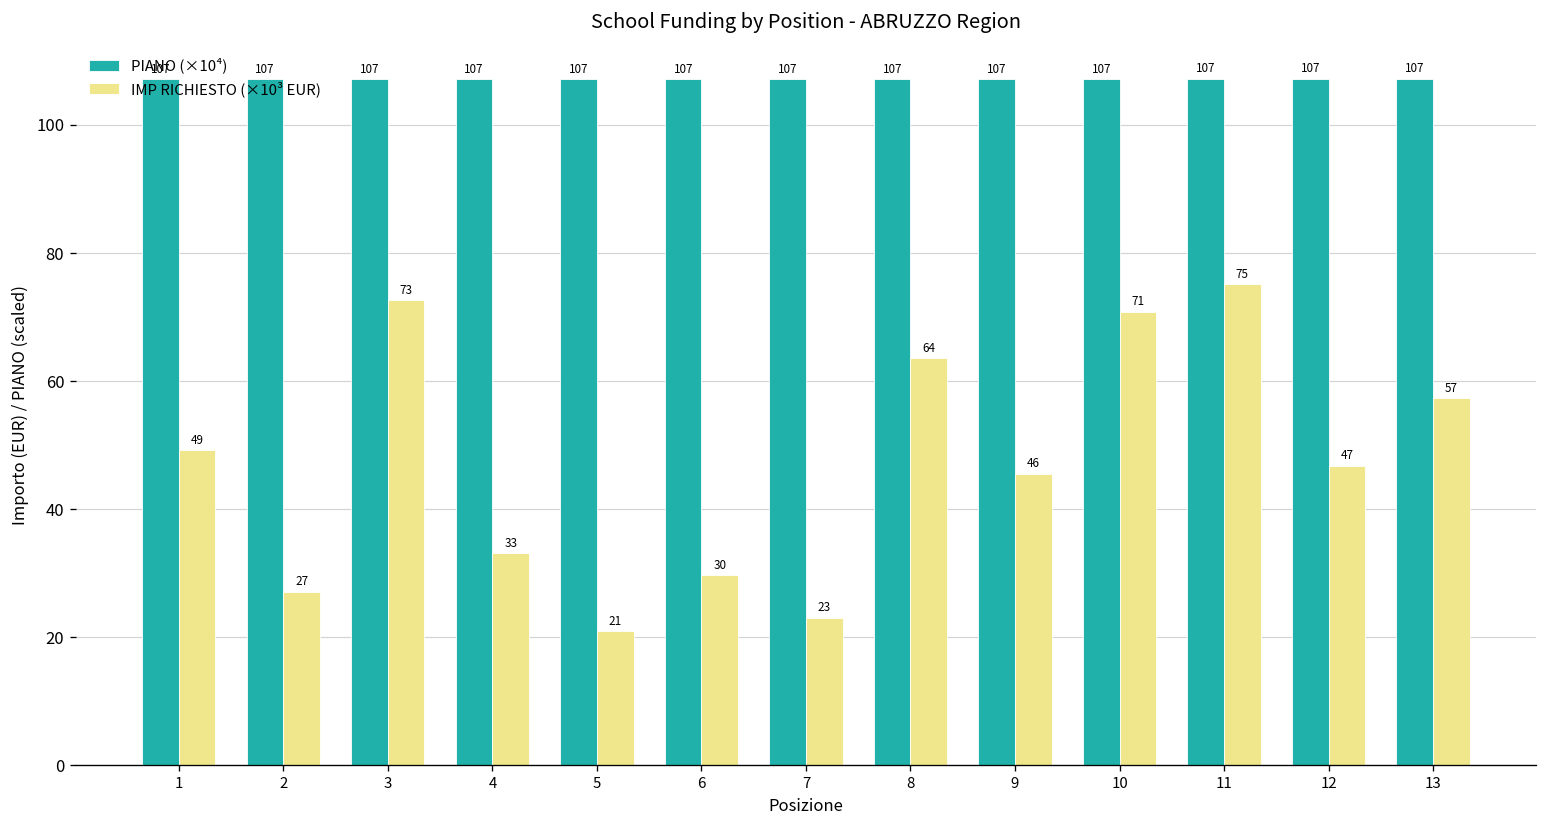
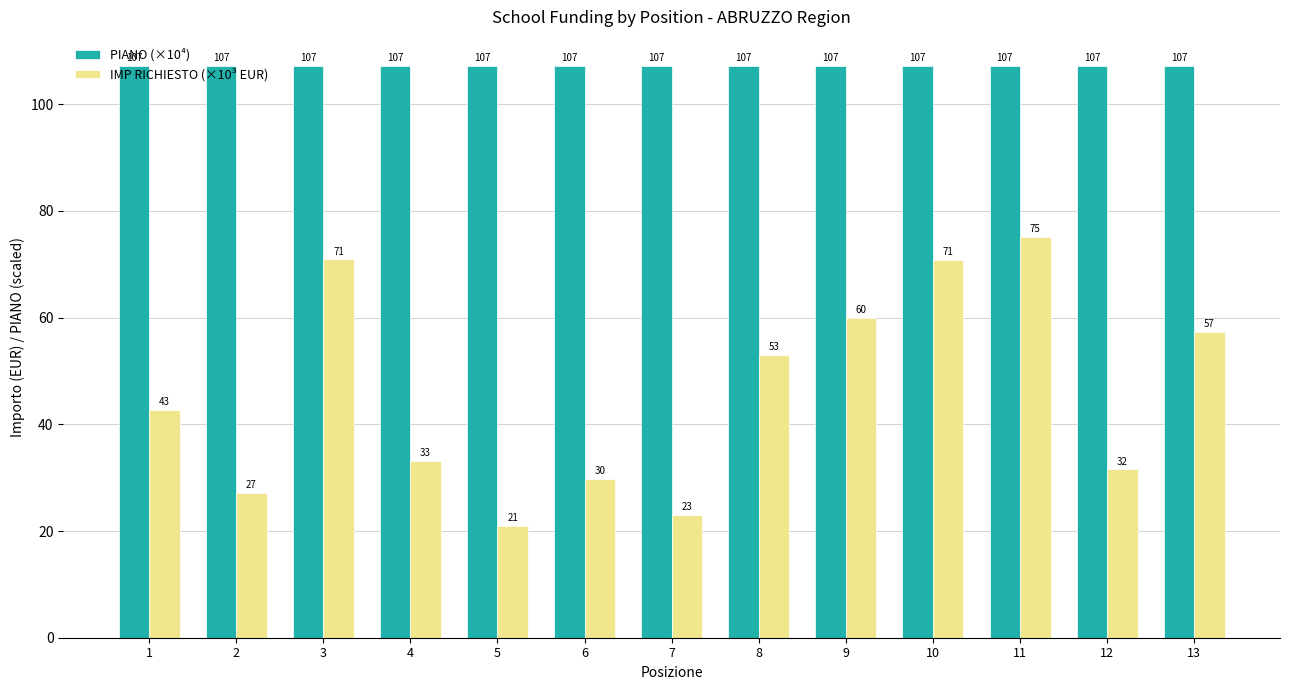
IMP RICHIESTO (×10³ EUR), 1: 49 -> 43
IMP RICHIESTO (×10³ EUR), 3: 73 -> 71
IMP RICHIESTO (×10³ EUR), 8: 64 -> 53
IMP RICHIESTO (×10³ EUR), 9: 46 -> 60
IMP RICHIESTO (×10³ EUR), 12: 47 -> 32
